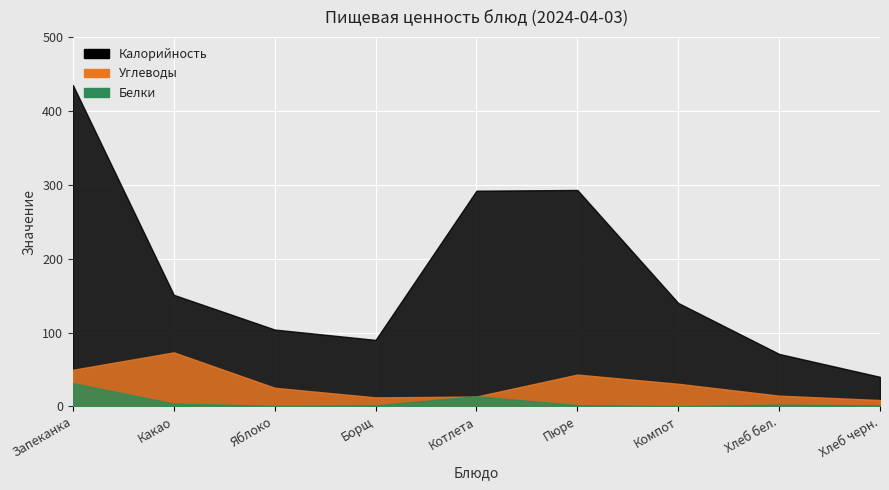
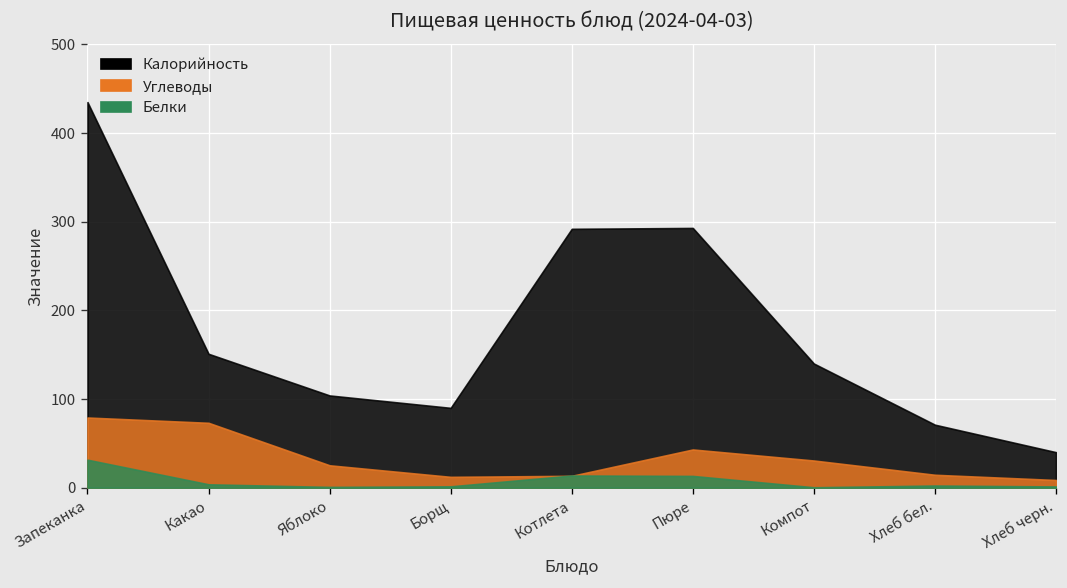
Углеводы, Запеканка: 50 -> 80
Белки, Пюре: 0 -> 10
